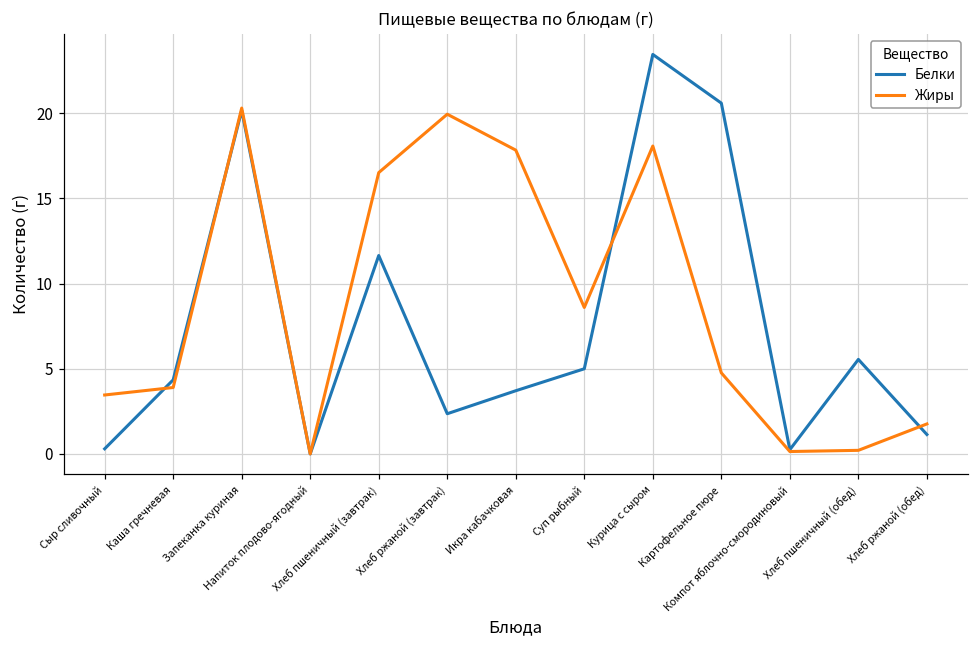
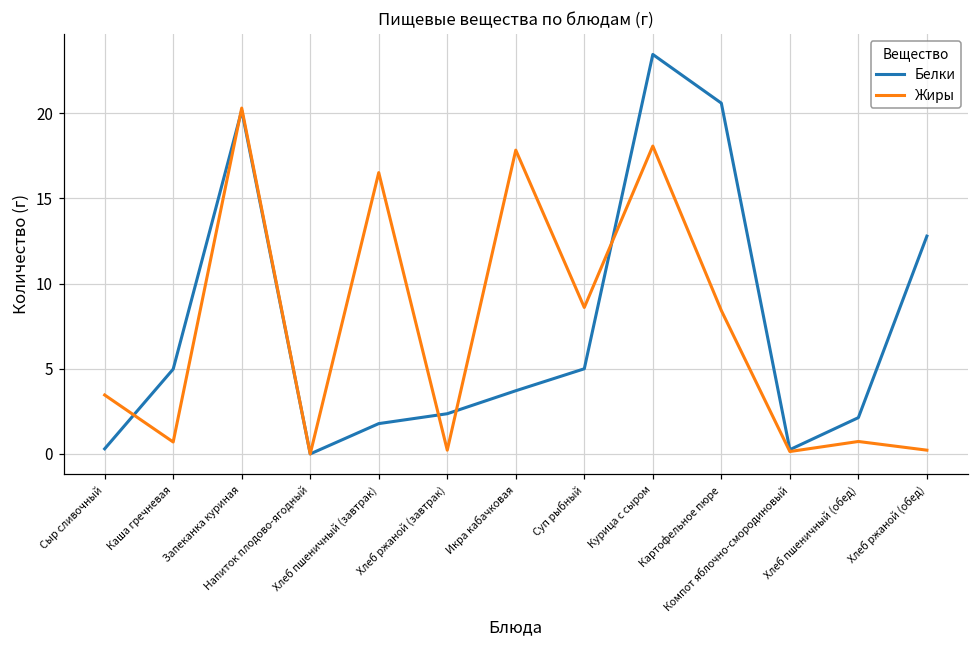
Белки, Каша гречневая: 4.4 -> 5.0
Жиры, Каша гречневая: 3.9 -> 0.7
Белки, Хлеб пшеничный (завтрак): 11.7 -> 1.8
Жиры, Хлеб ржаной (завтрак): 20.0 -> 0.2
Жиры, Картофельное пюре: 4.8 -> 8.4
Белки, Хлеб пшеничный (обед): 5.6 -> 2.1
Жиры, Хлеб пшеничный (обед): 0.2 -> 0.7
Белки, Хлеб ржаной (обед): 1.1 -> 12.8
Жиры, Хлеб ржаной (обед): 1.8 -> 0.2
